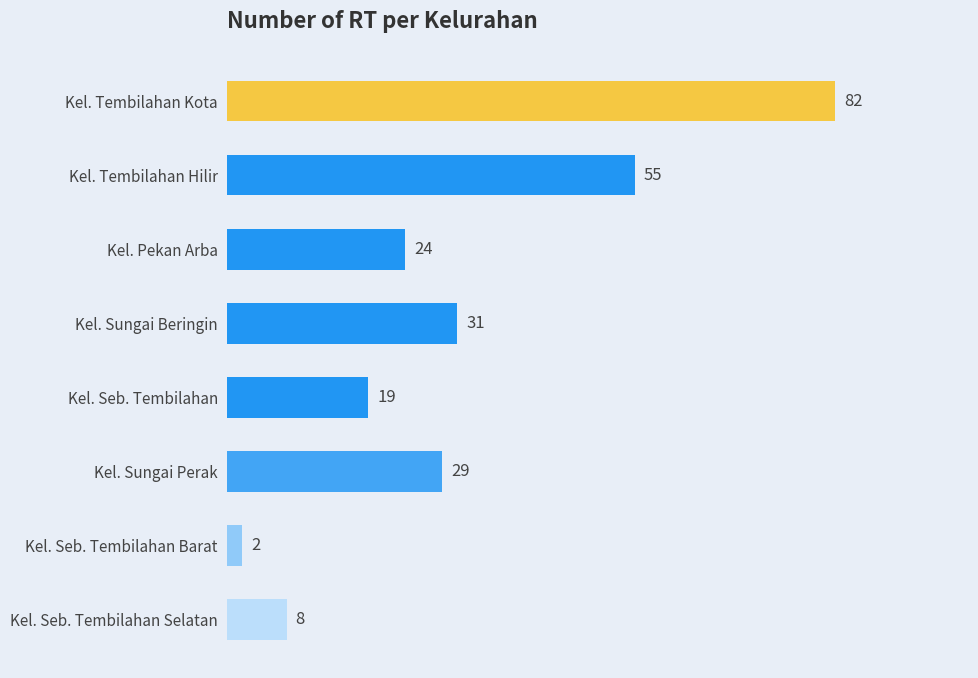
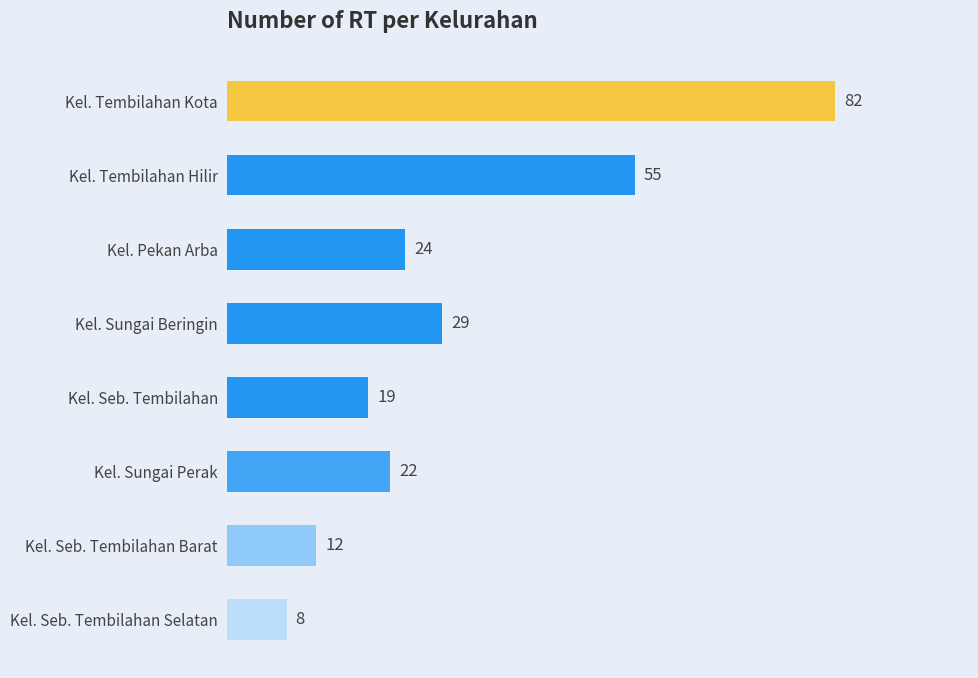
Kel. Sungai Beringin: 31 -> 29
Kel. Sungai Perak: 29 -> 22
Kel. Seb. Tembilahan Barat: 2 -> 12
